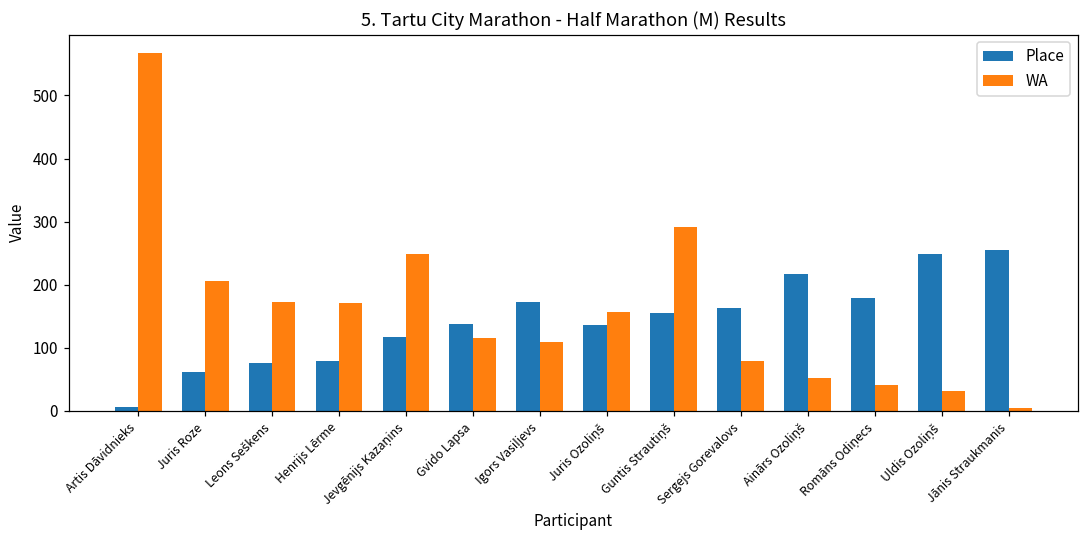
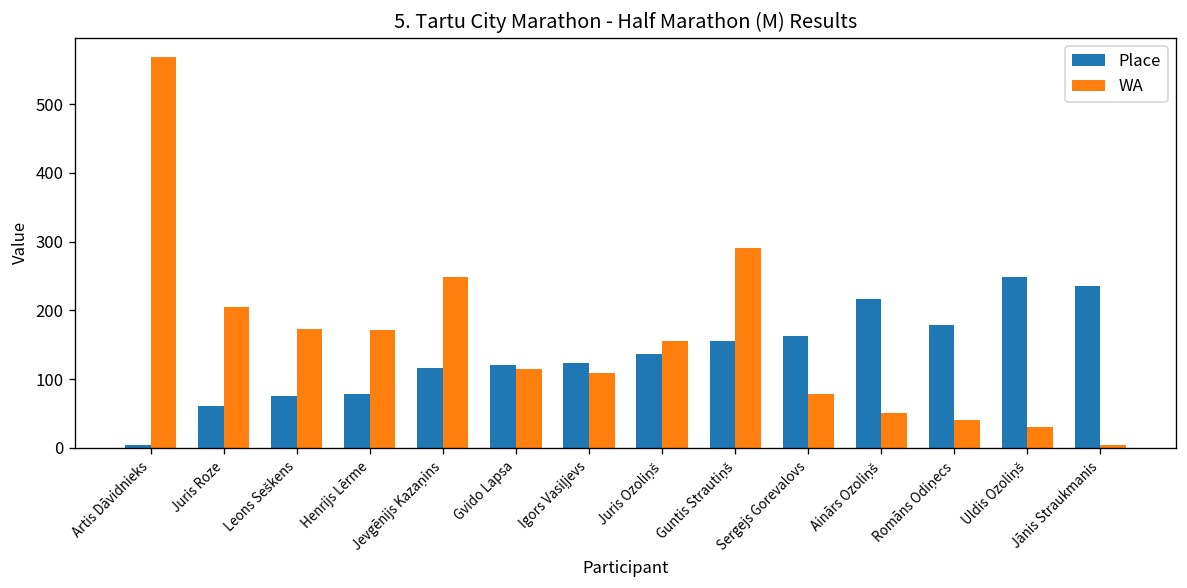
Place, Gvido Lapsa: 140 -> 120
Place, Igors Vasiļjevs: 170 -> 120
Place, Jānis Straukmanis: 260 -> 240
